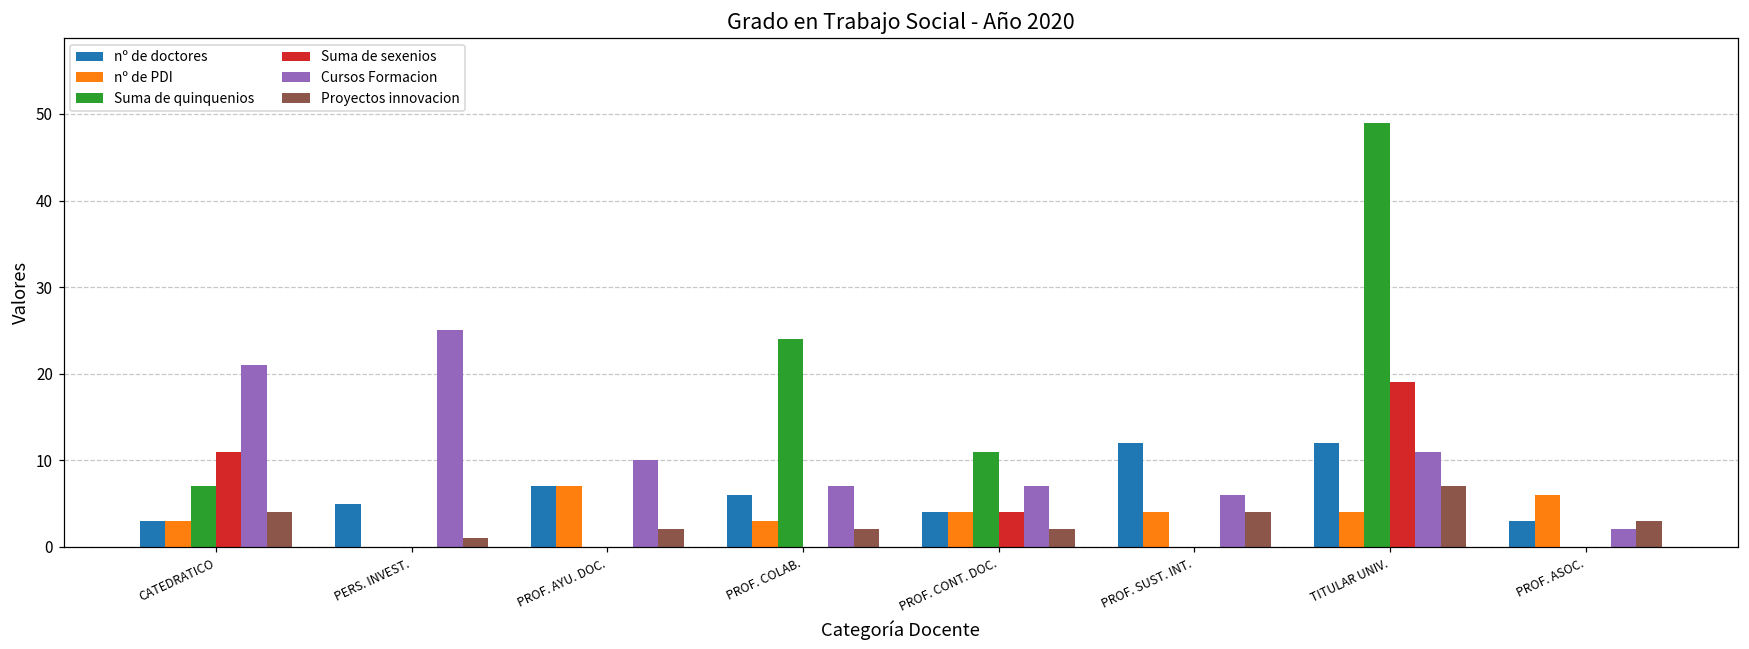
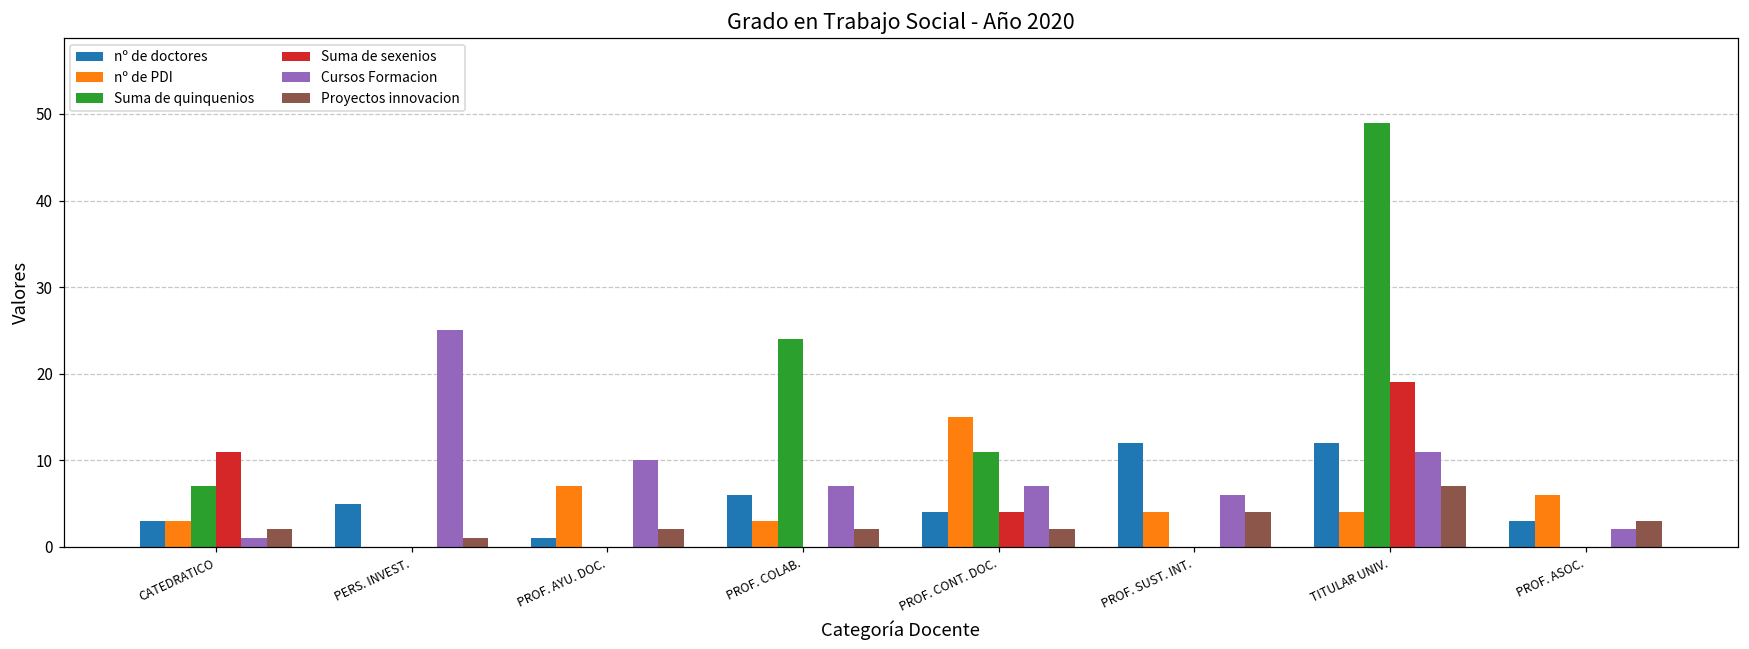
Cursos Formacion, CATEDRATICO: 21 -> 1
Proyectos innovacion, CATEDRATICO: 4 -> 2
nº de doctores, PROF. AYU. DOC.: 7 -> 1
nº de PDI, PROF. CONT. DOC.: 4 -> 15
